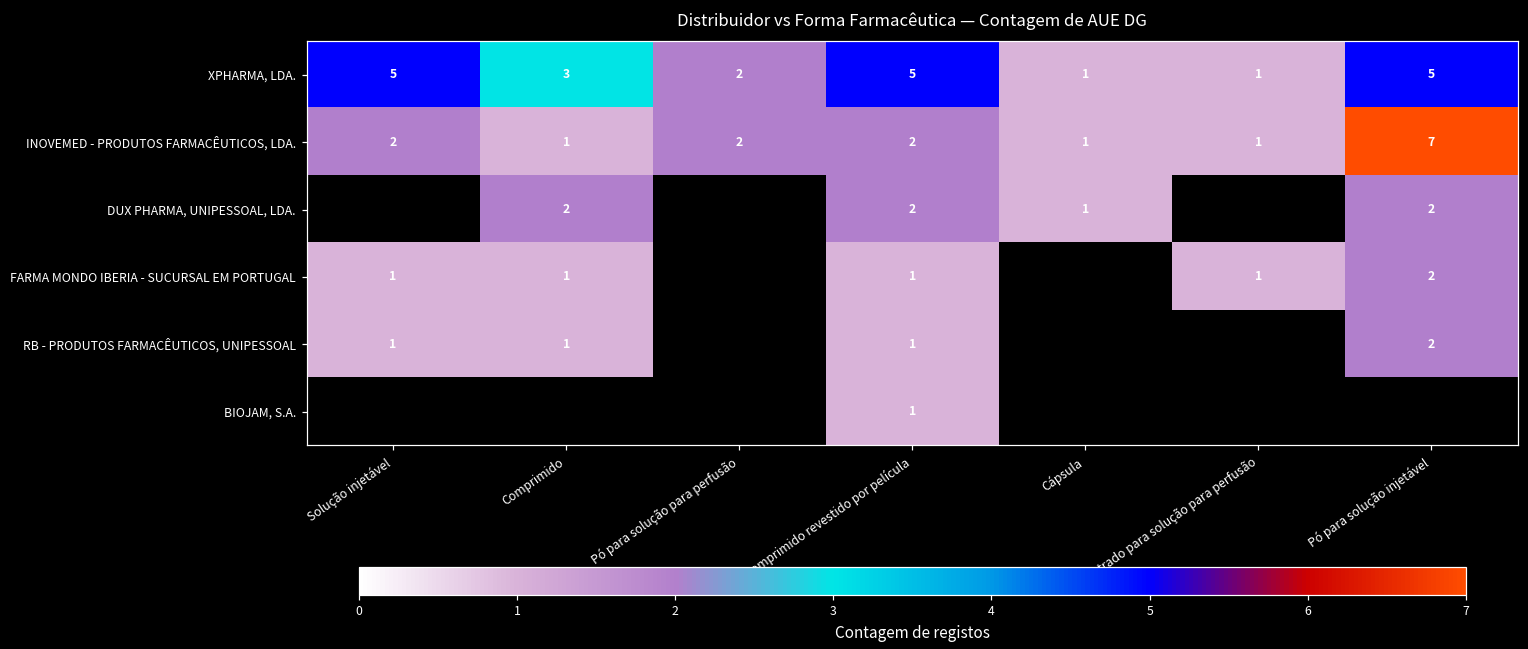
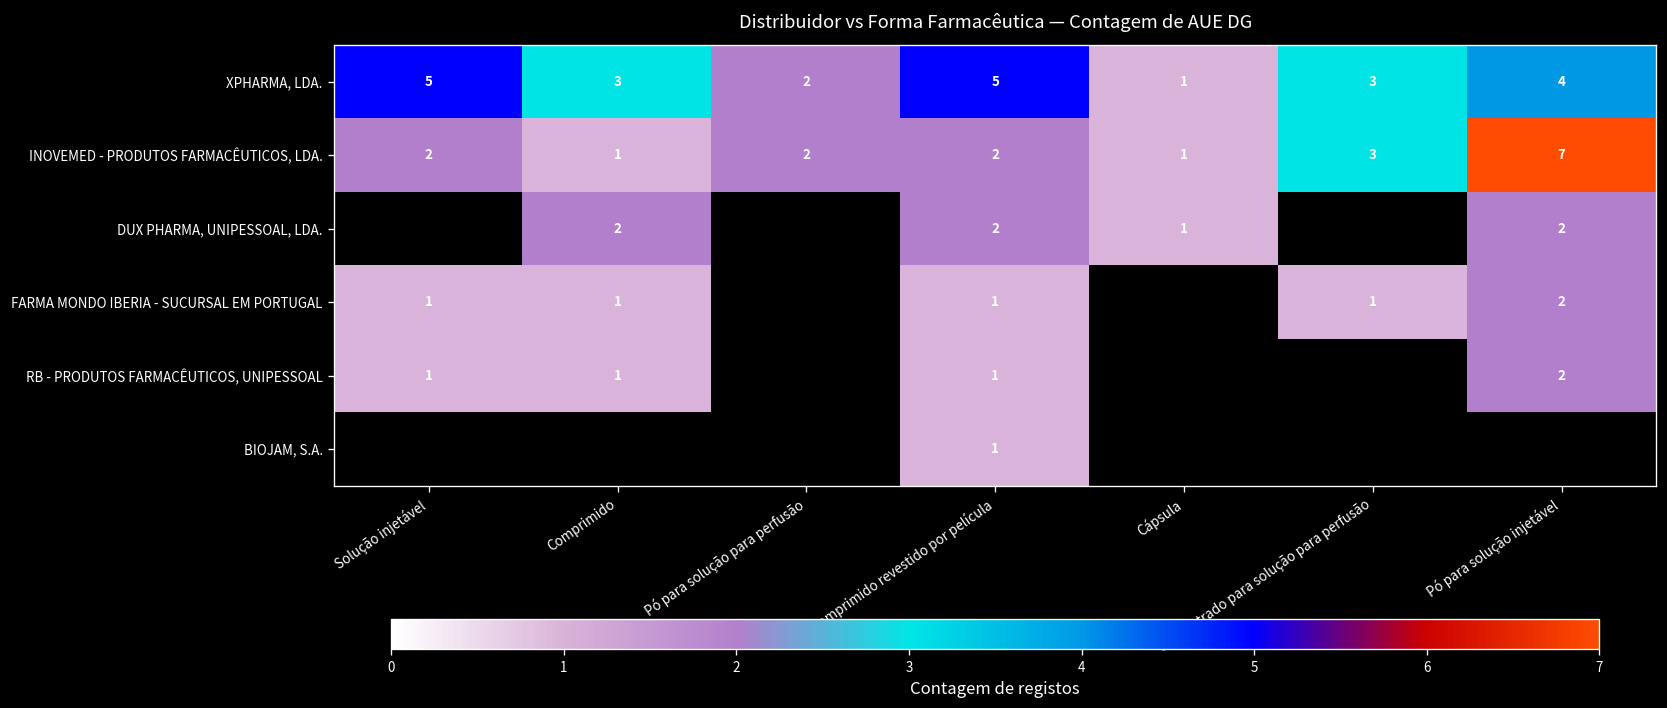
XPHARMA, LDA., Concentrado para solução para perfusão: 1 -> 3
XPHARMA, LDA., Pó para solução injetável: 5 -> 4
INOVEMED - PRODUTOS FARMACÊUTICOS, LDA., Concentrado para solução para perfusão: 1 -> 3
